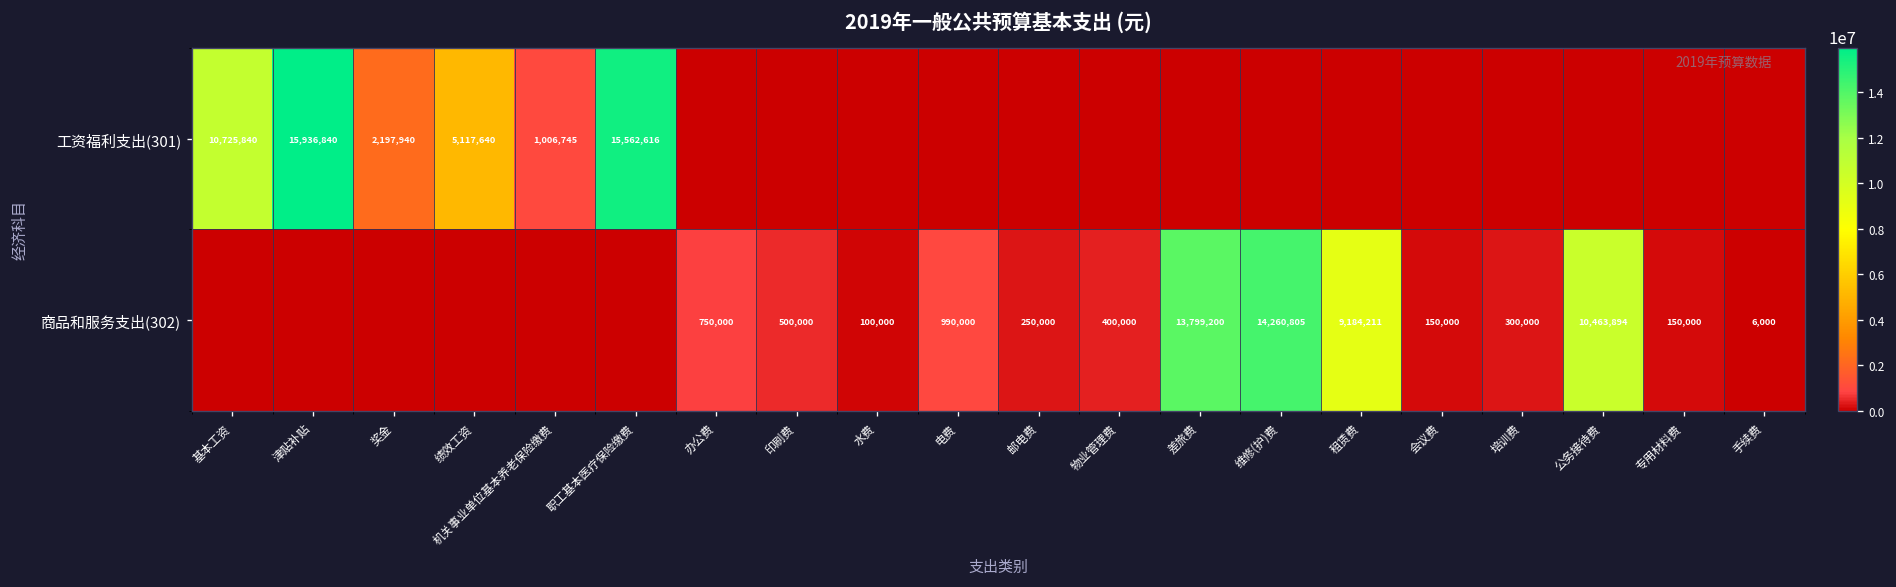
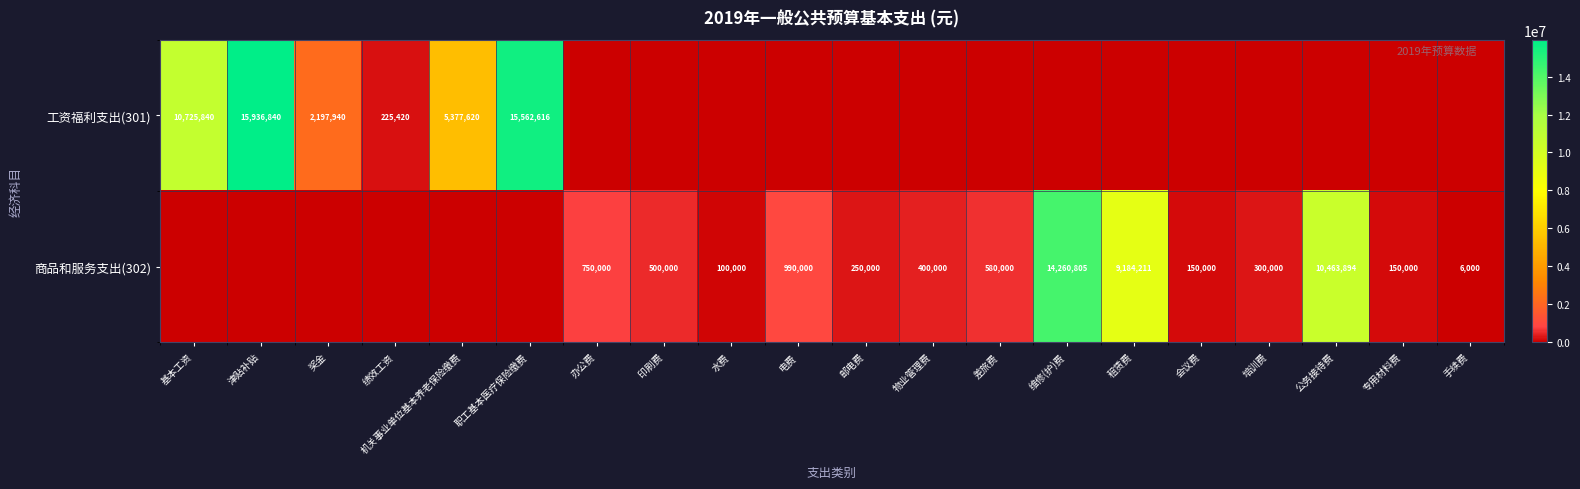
工资福利支出(301), 绩效工资: 5,117,640 -> 225,420
工资福利支出(301), 机关事业单位基本养老保险缴费: 1,006,745 -> 5,377,620
商品和服务支出(302), 差旅费: 13,799,200 -> 580,000
